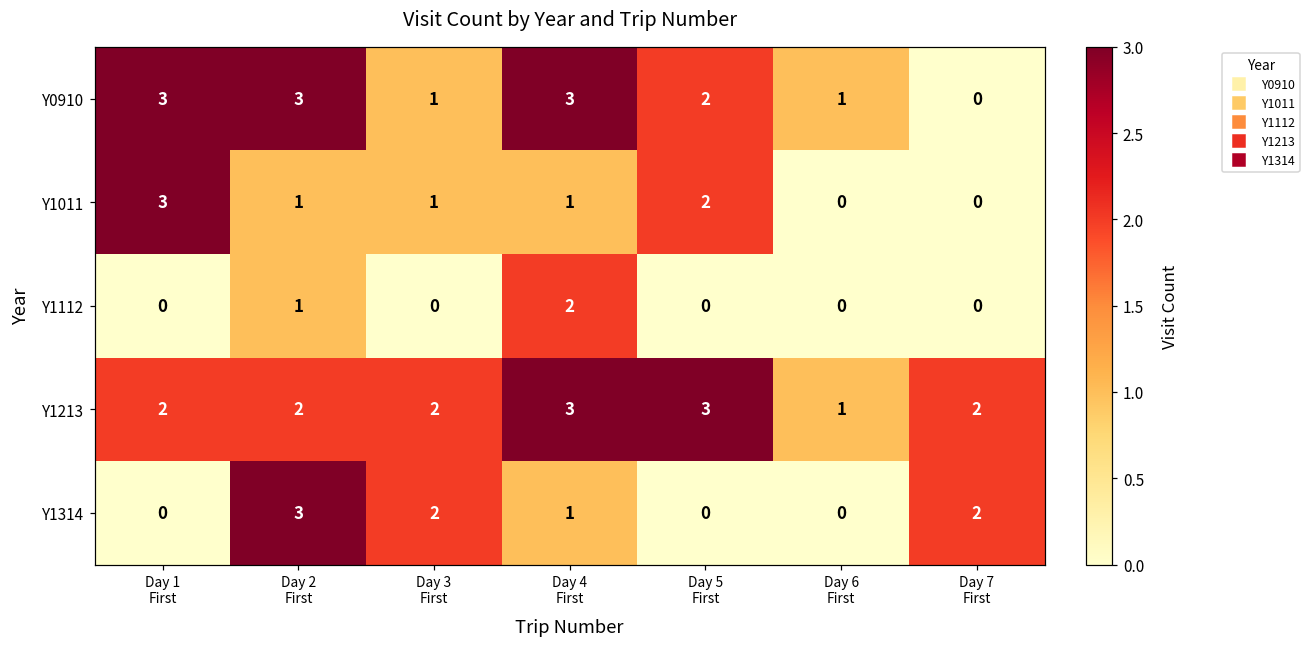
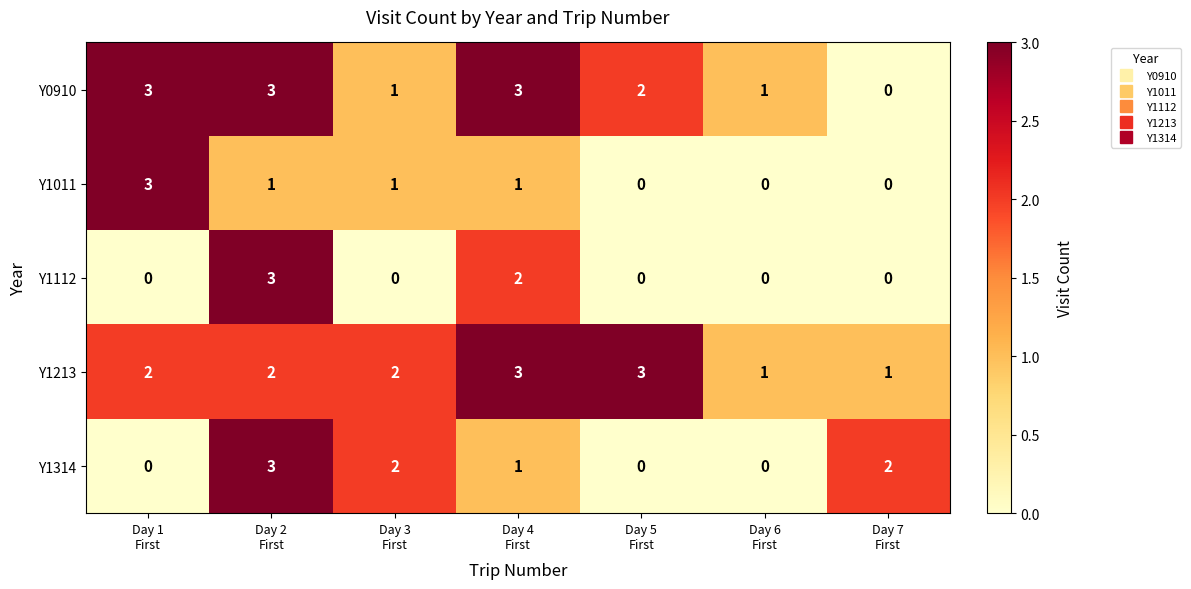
Y1011, Day 5 First: 2 -> 0
Y1112, Day 2 First: 1 -> 3
Y1213, Day 7 First: 2 -> 1
